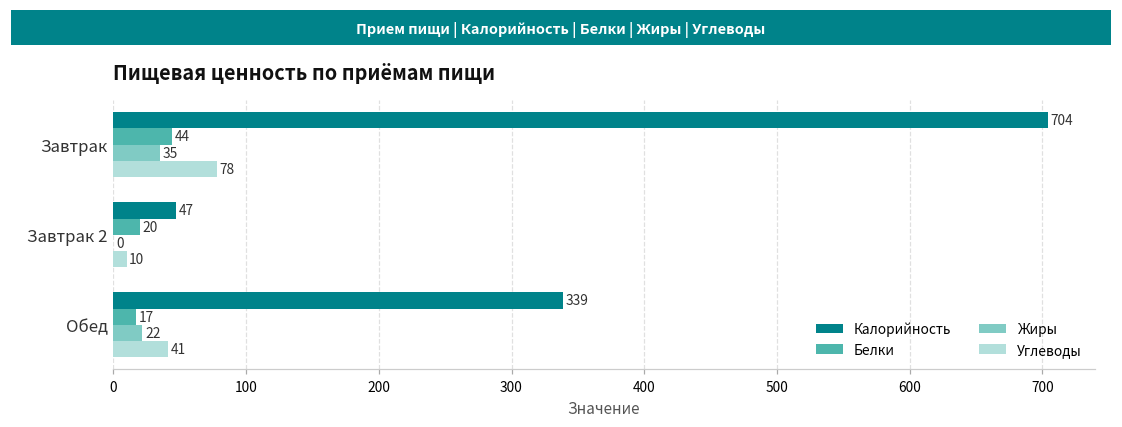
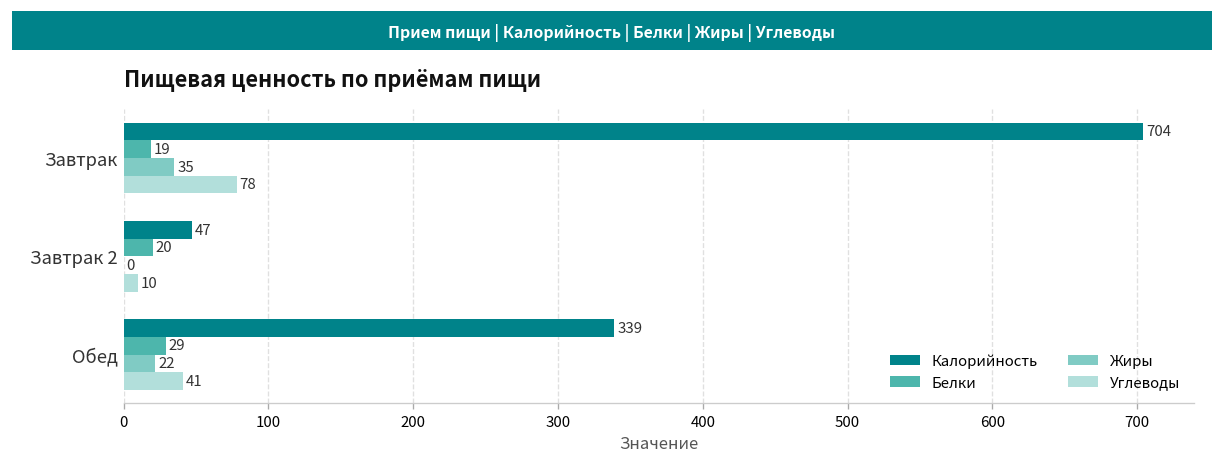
Белки, Завтрак: 44 -> 19
Белки, Обед: 17 -> 29
